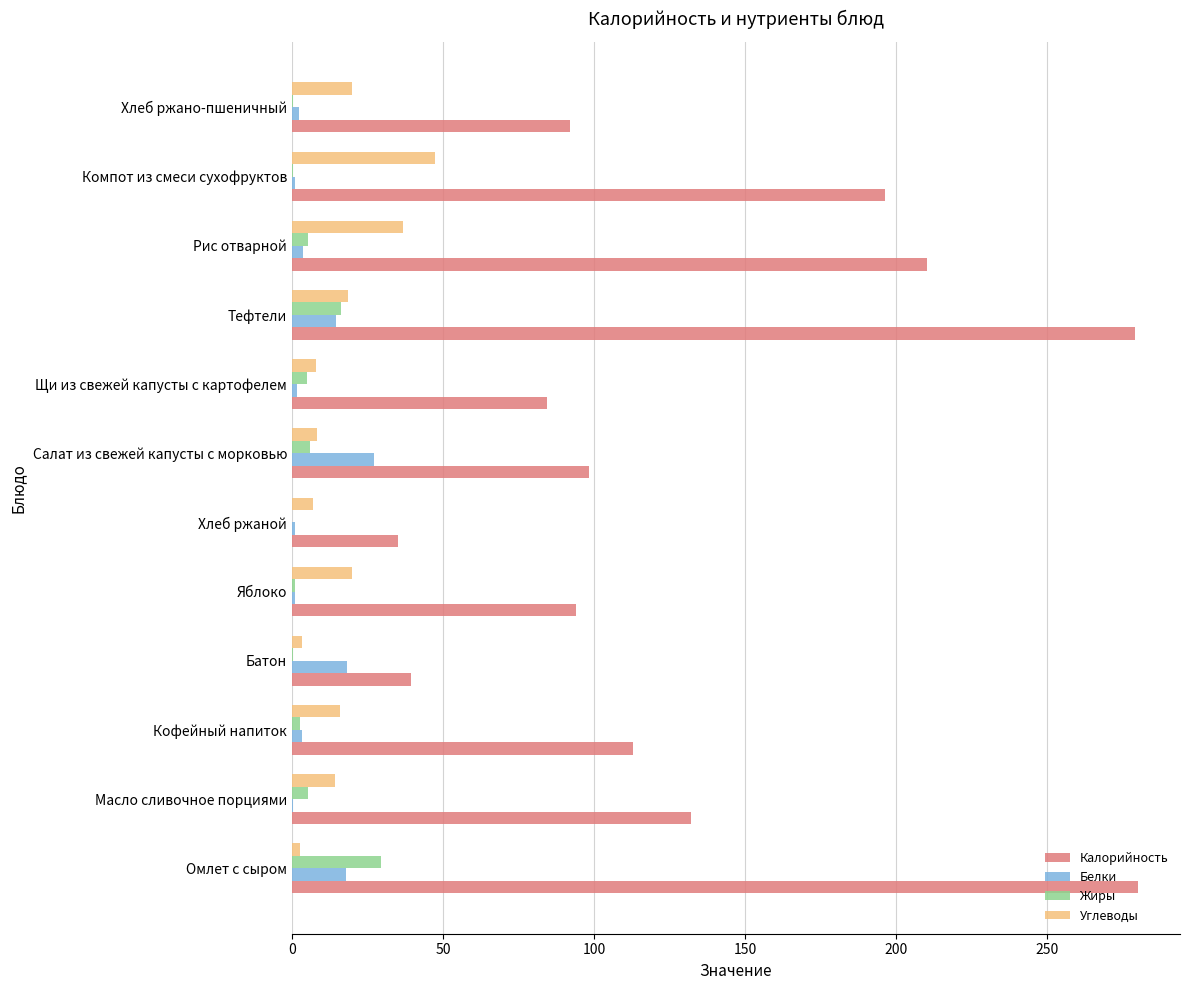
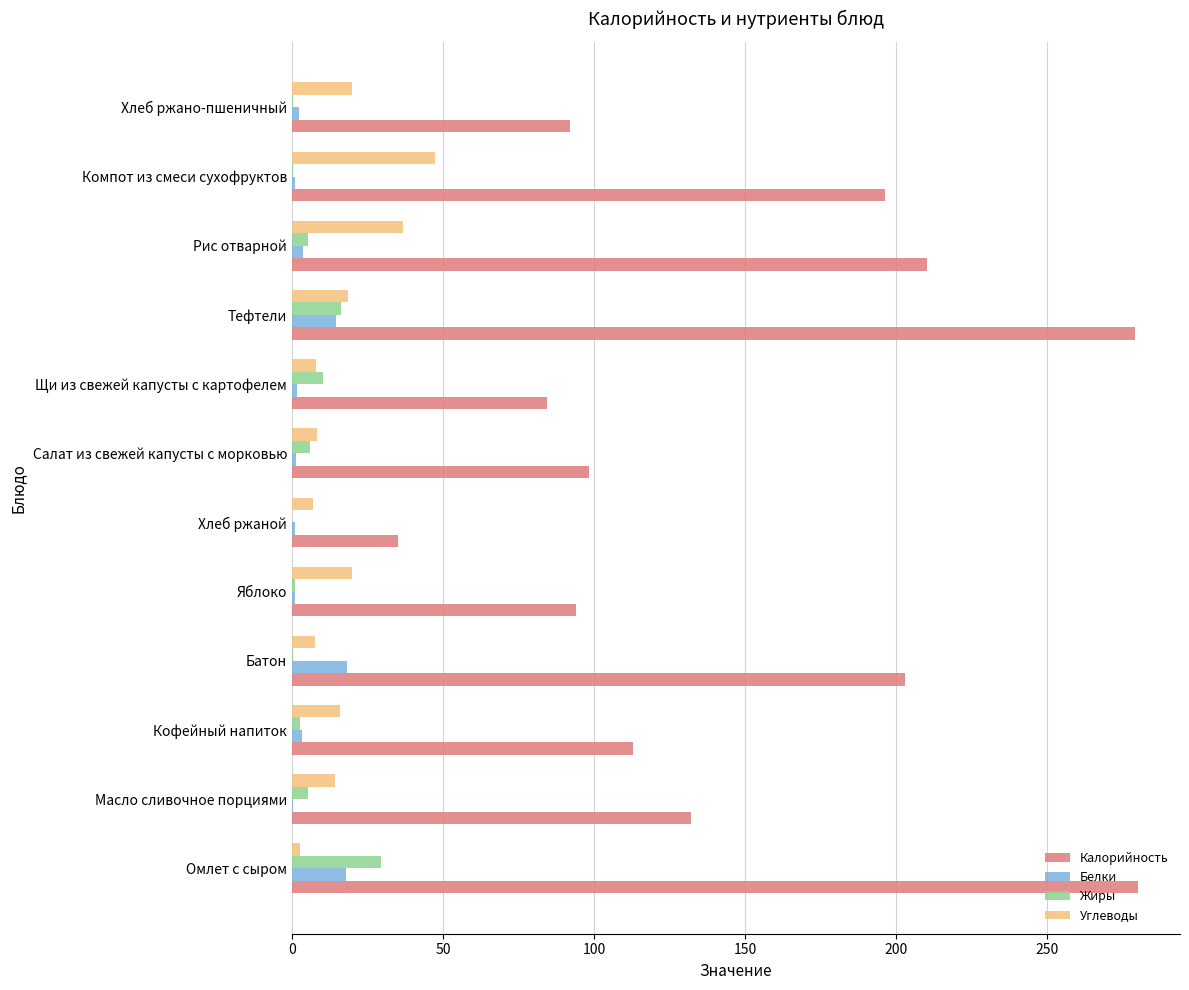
Жиры, Щи из свежей капусты с картофелем: 5 -> 10
Белки, Салат из свежей капусты с морковью: 27 -> 1
Углеводы, Батон: 3 -> 8
Калорийность, Батон: 39 -> 203
